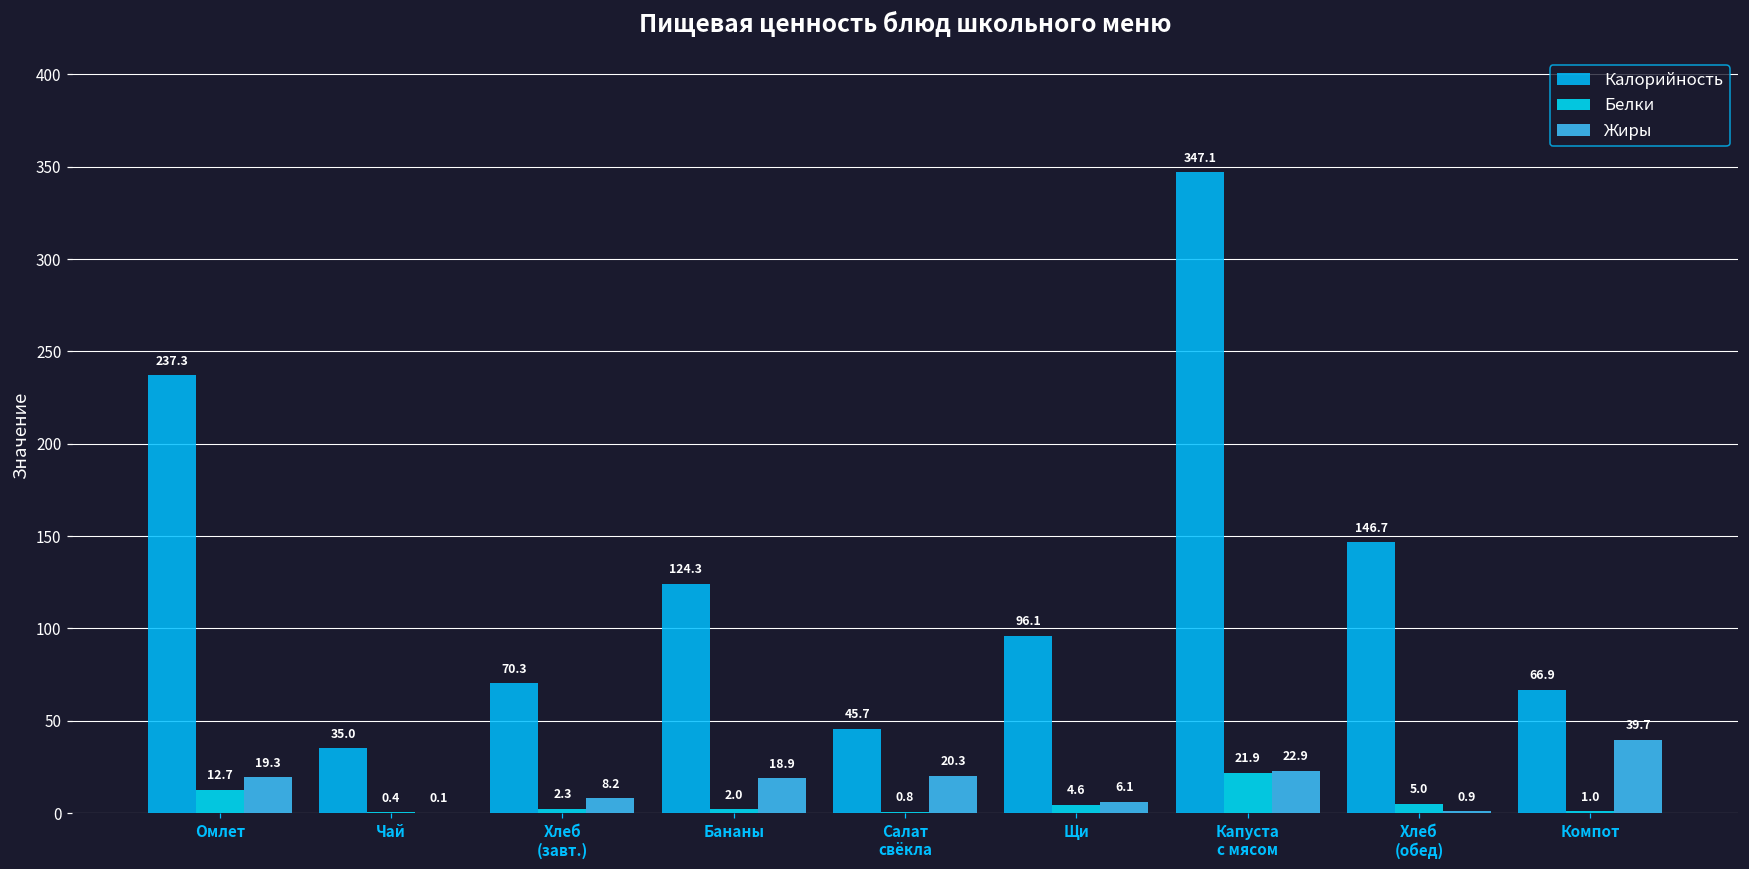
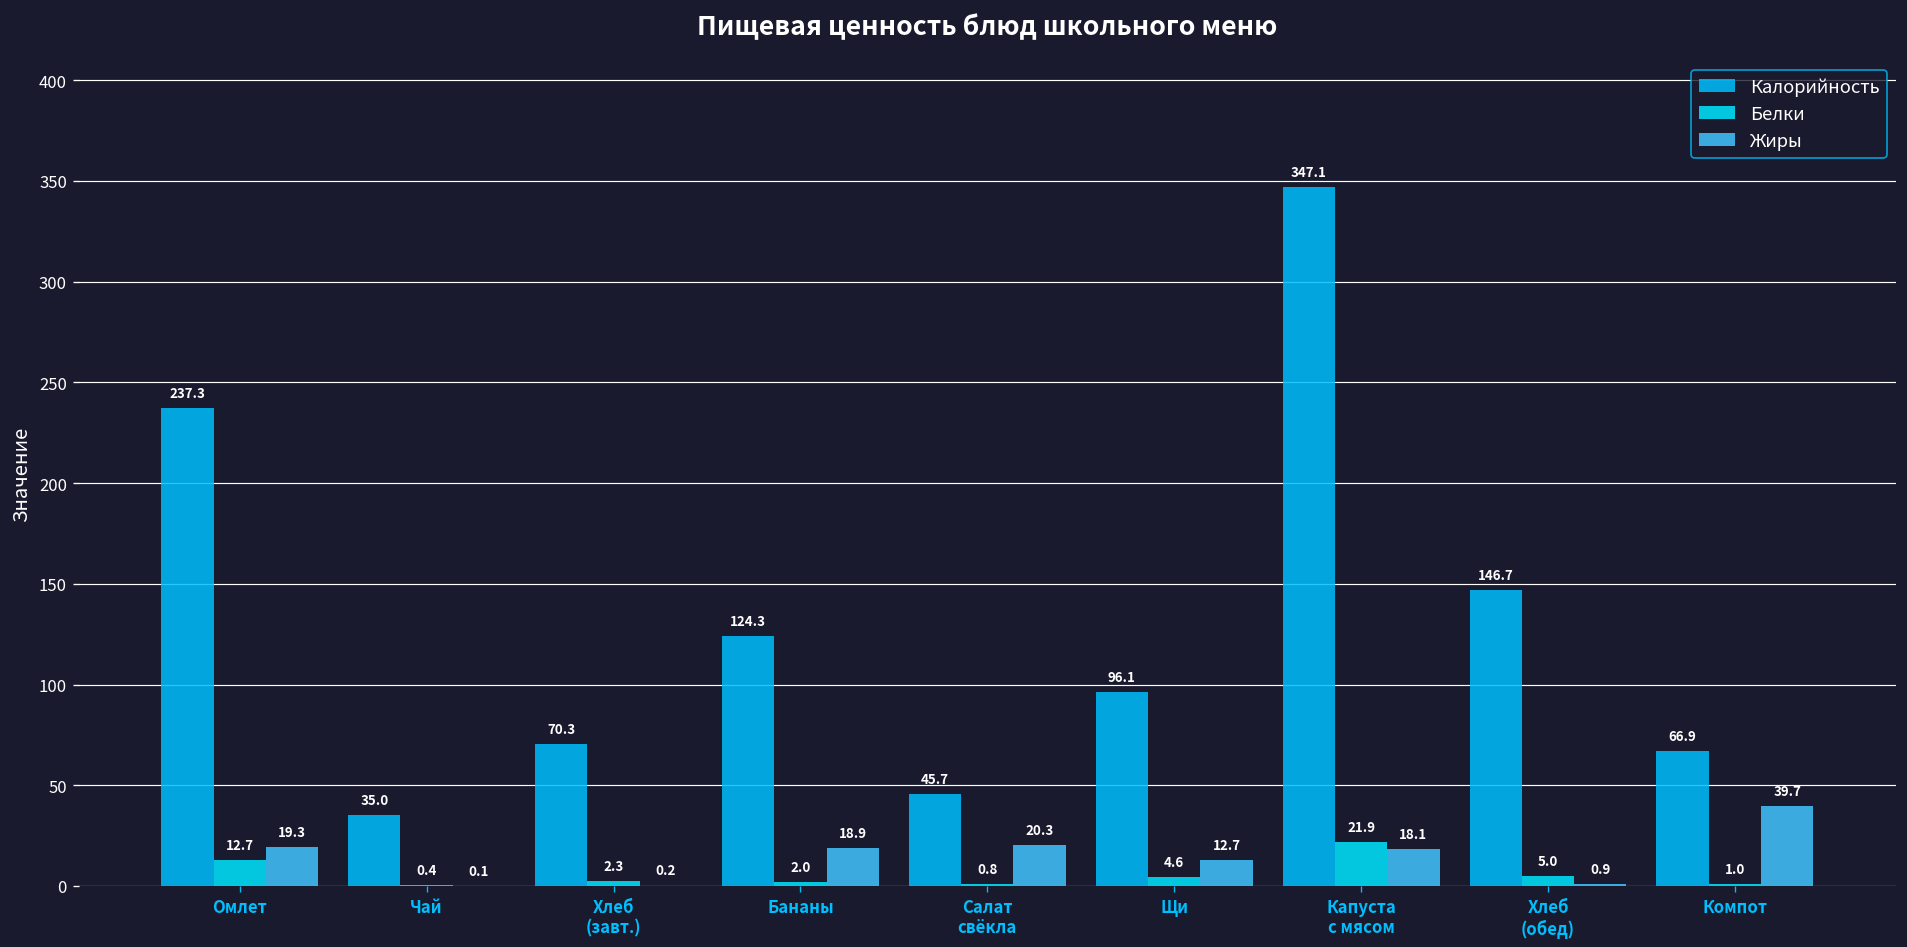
Жиры, Хлеб (завт.): 8.2 -> 0.2
Жиры, Щи: 6.1 -> 12.7
Жиры, Капуста с мясом: 22.9 -> 18.1
